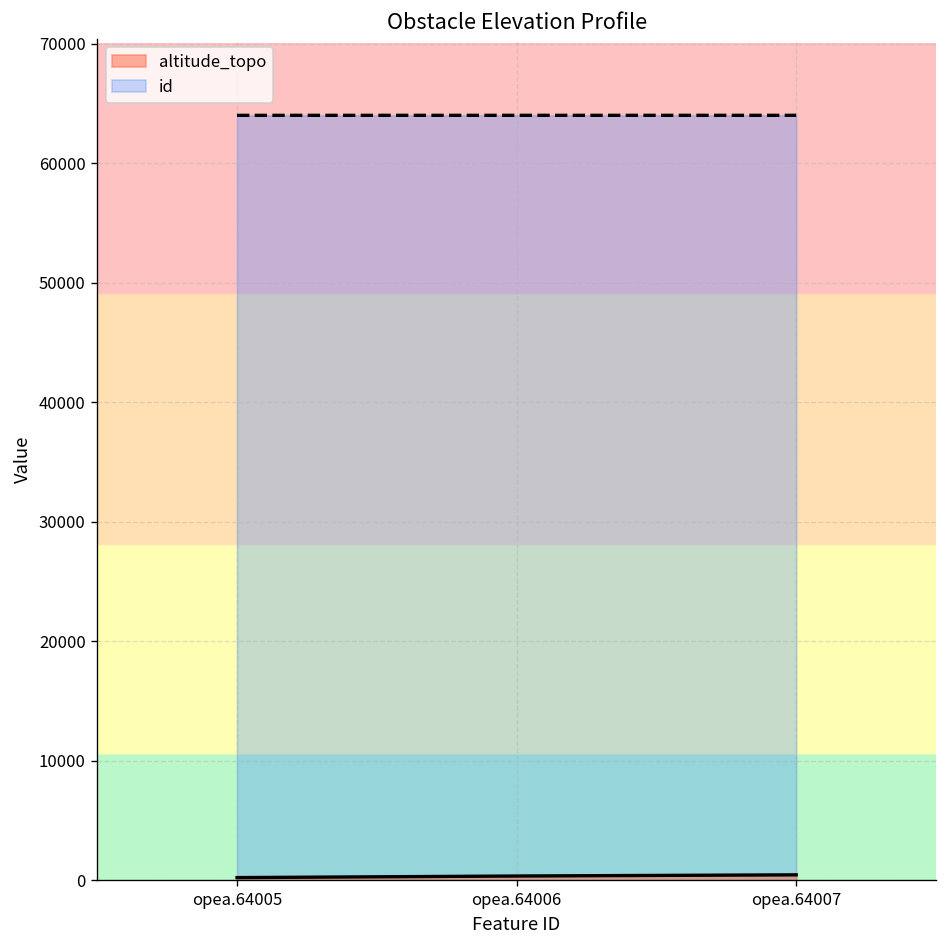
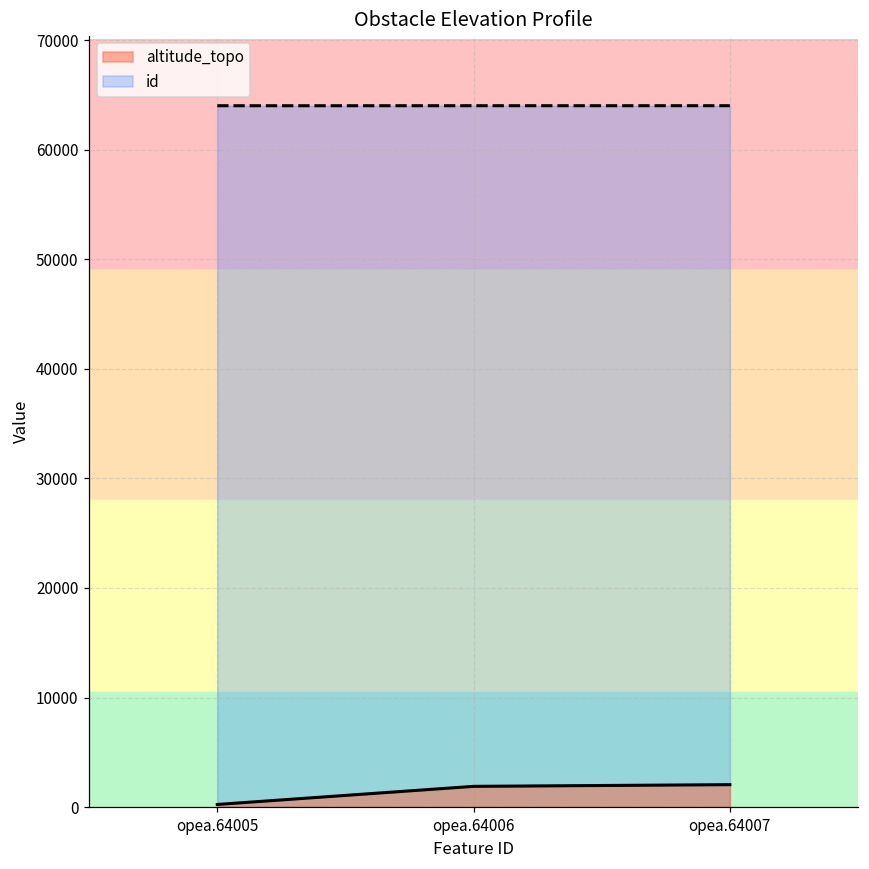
altitude_topo, opea.64006: 0 -> 2000
altitude_topo, opea.64007: 0 -> 2000
